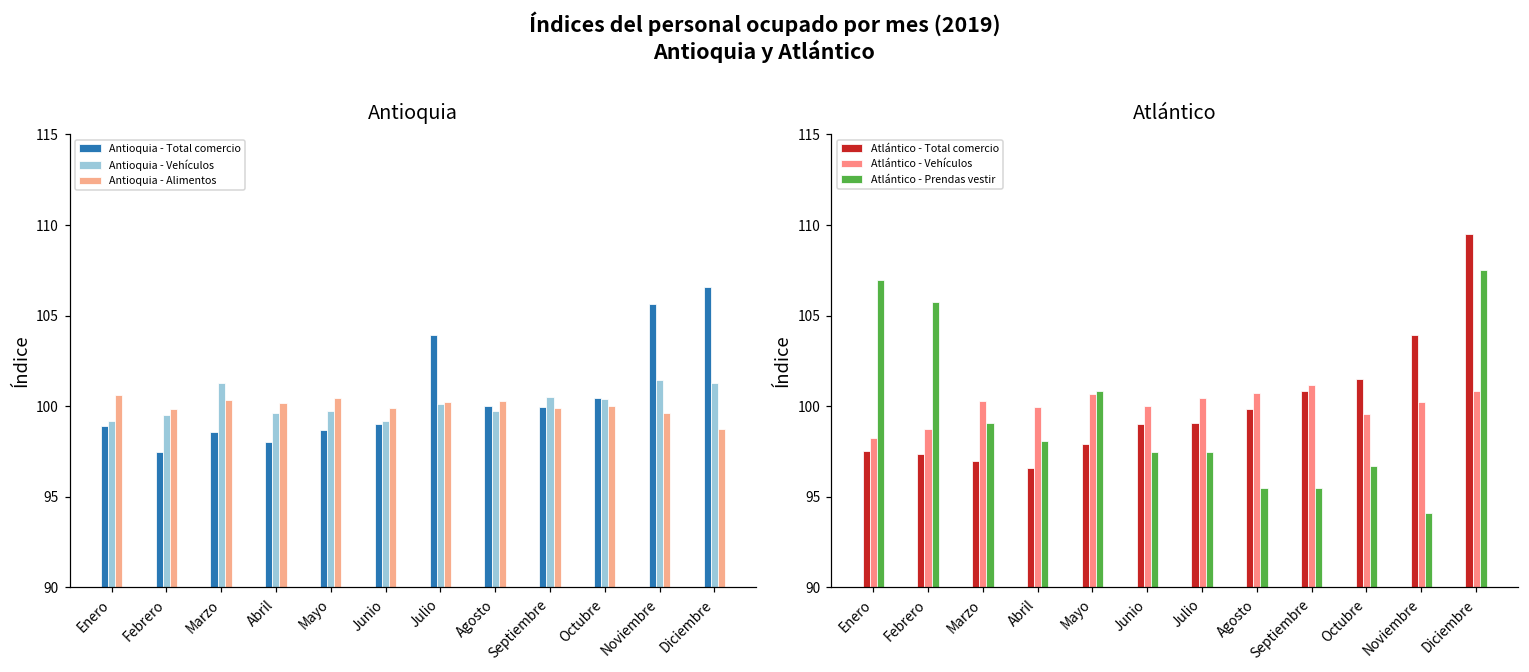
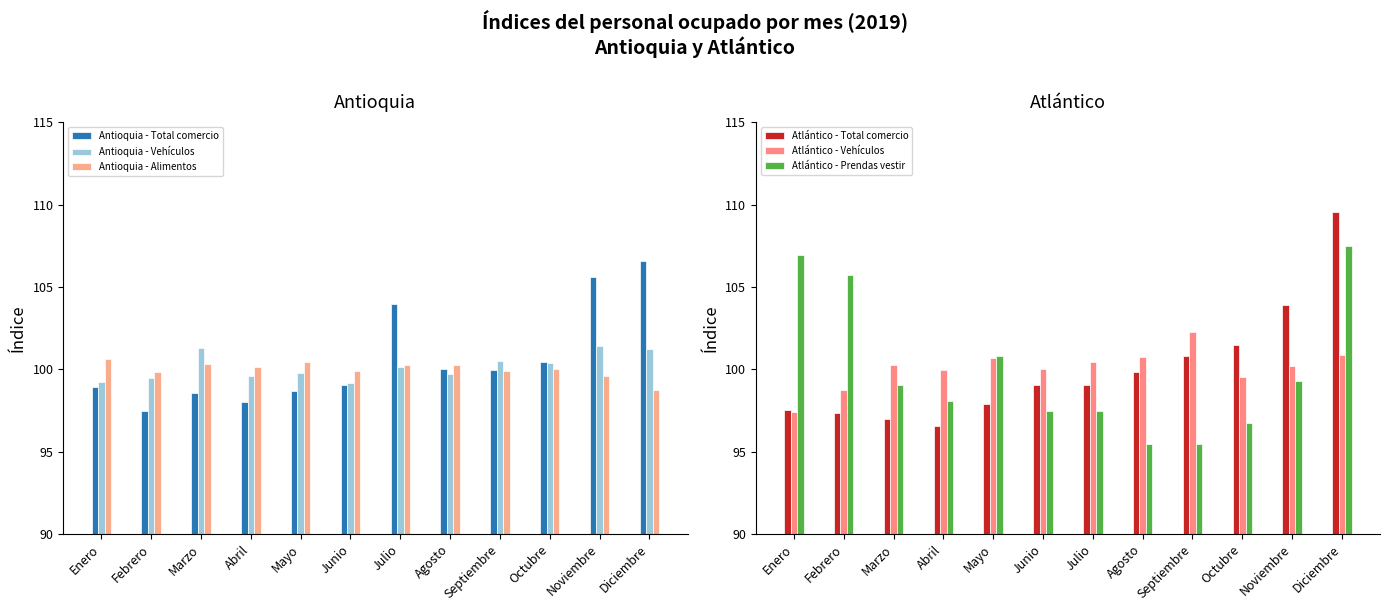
Atlántico, Atlántico - Vehículos, Enero: 98.3 -> 97.4
Atlántico, Atlántico - Vehículos, Septiembre: 101.2 -> 102.3
Atlántico, Atlántico - Prendas vestir, Noviembre: 94.1 -> 99.3
